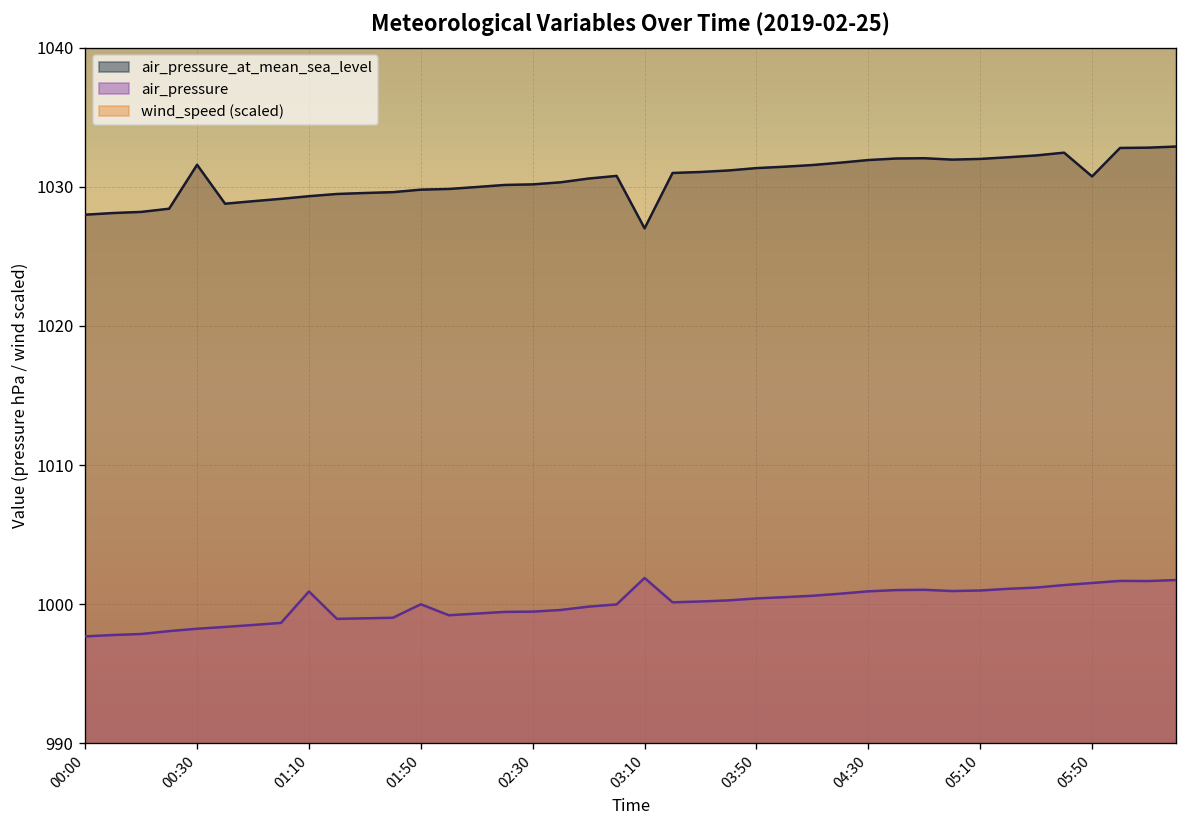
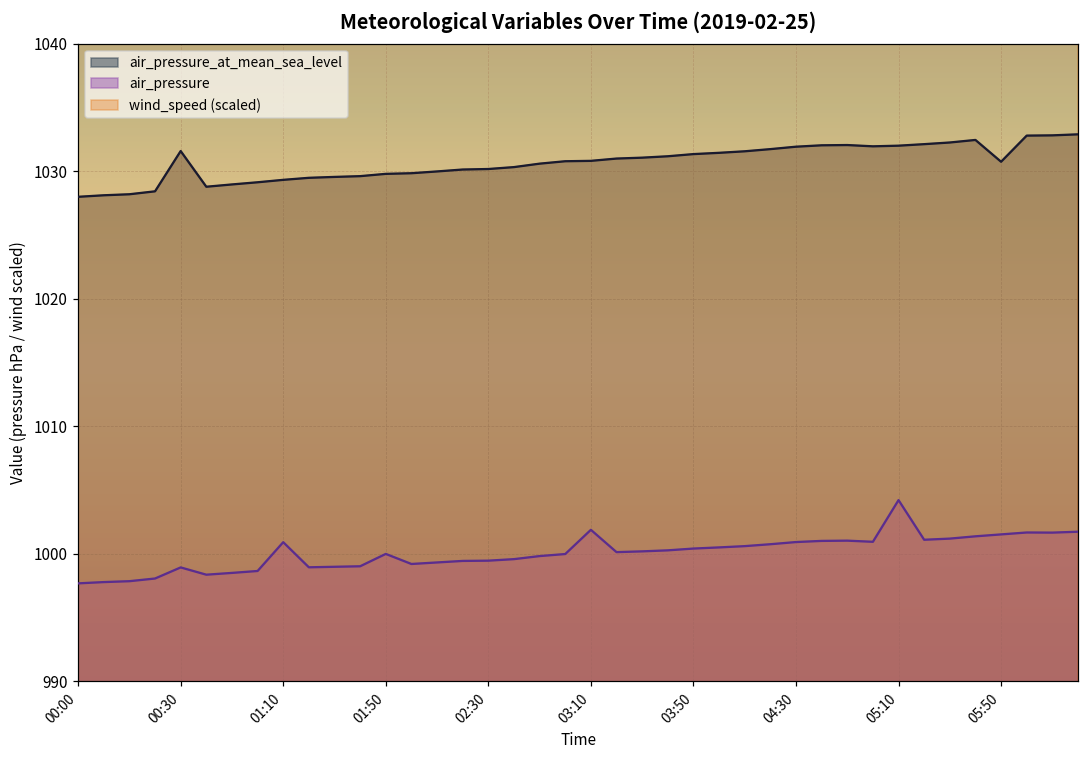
air_pressure, 00:30: 998.2 -> 998.9
air_pressure_at_mean_sea_level, 03:10: 1027.0 -> 1030.8
air_pressure, 05:10: 1001.0 -> 1004.2
